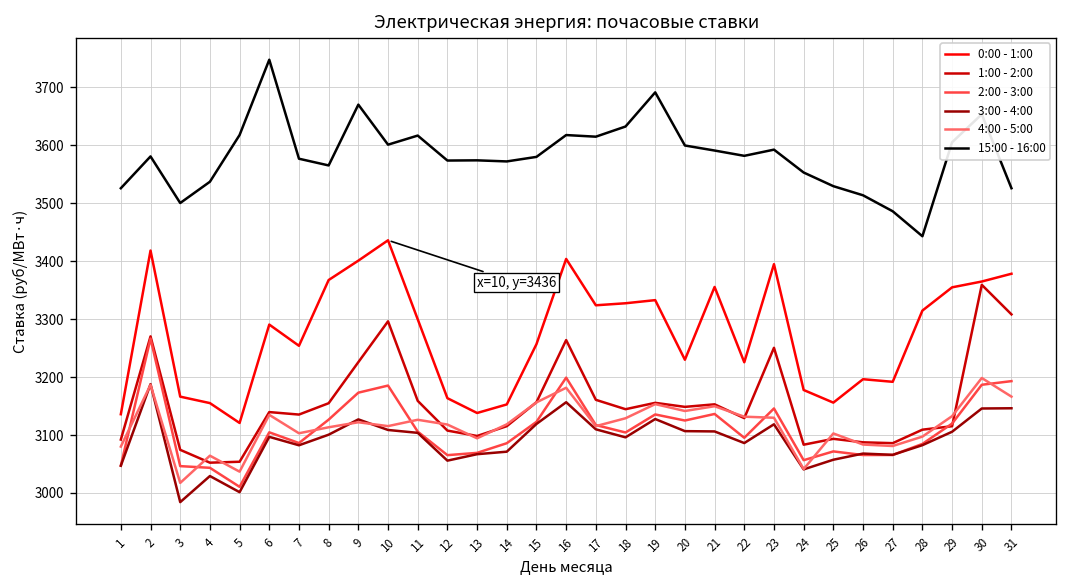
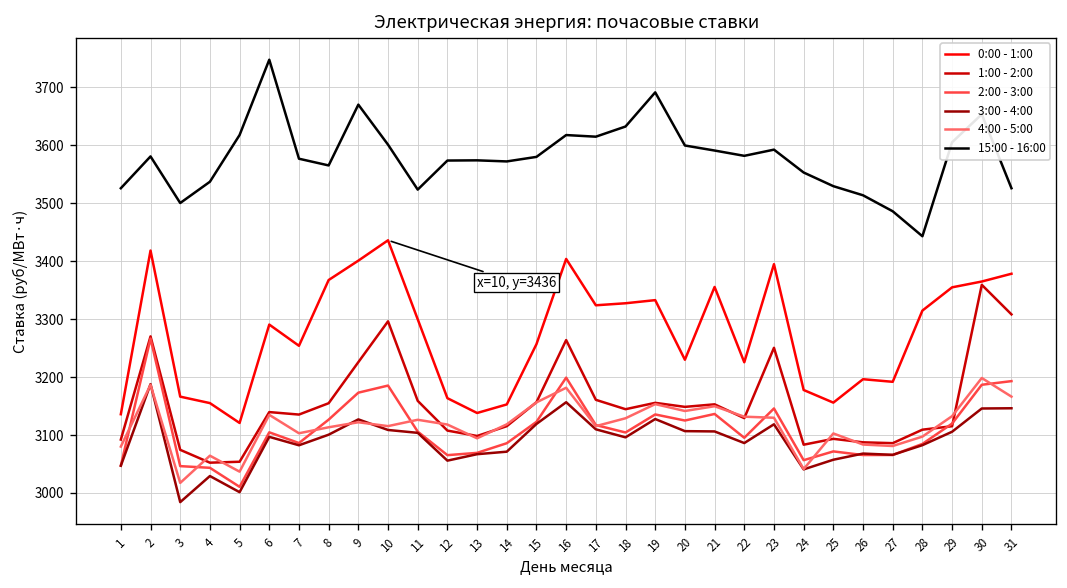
15:00 - 16:00, 11: 3620 -> 3520
